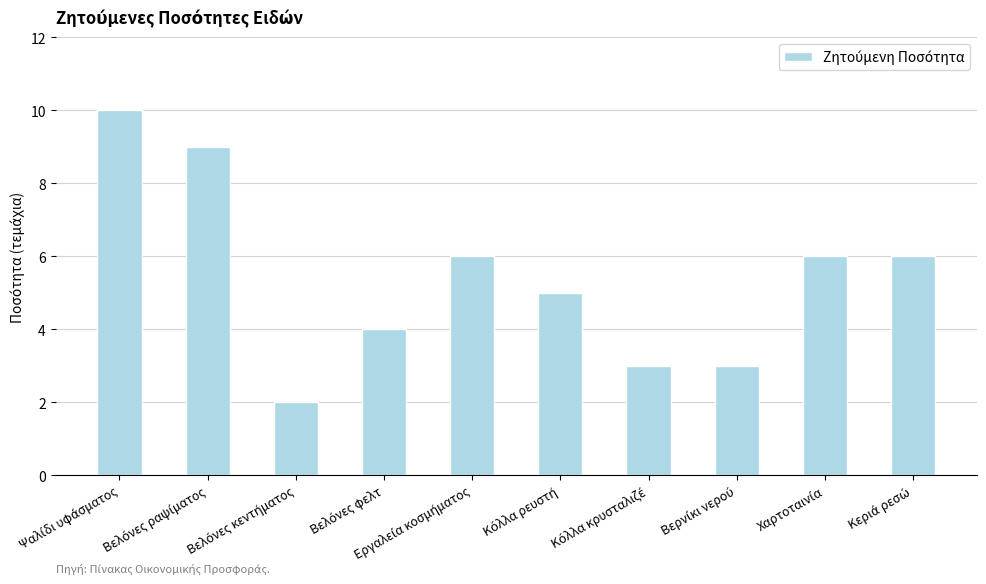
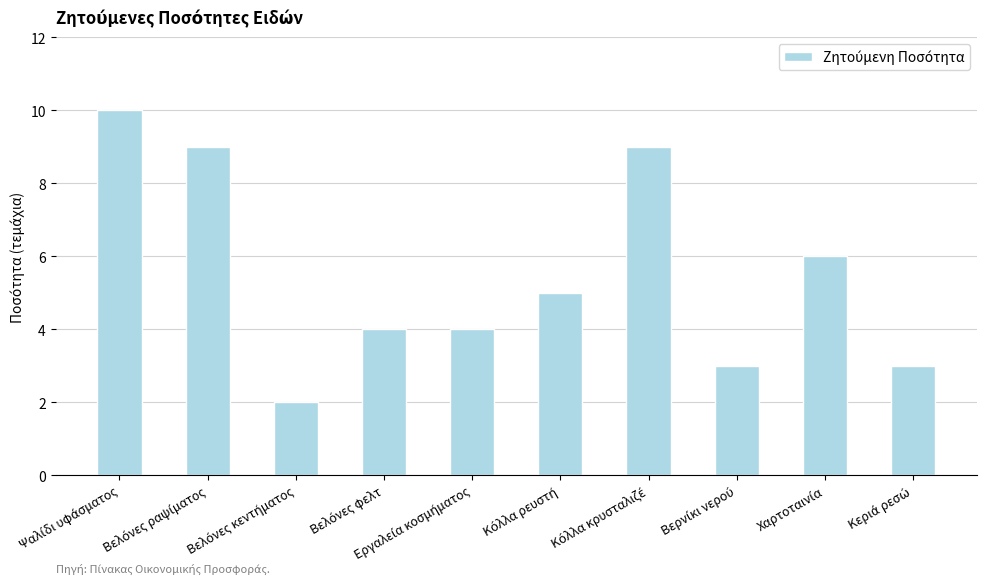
Εργαλεία κοσμήματος: 6 -> 4
Κόλλα κρυσταλιζέ: 3 -> 9
Κεριά ρεσώ: 6 -> 3
